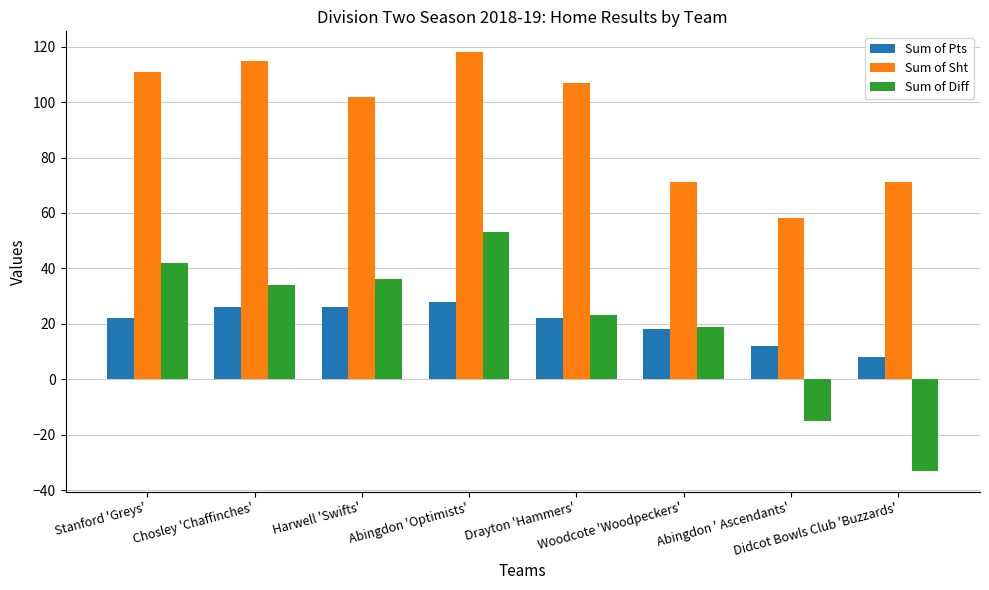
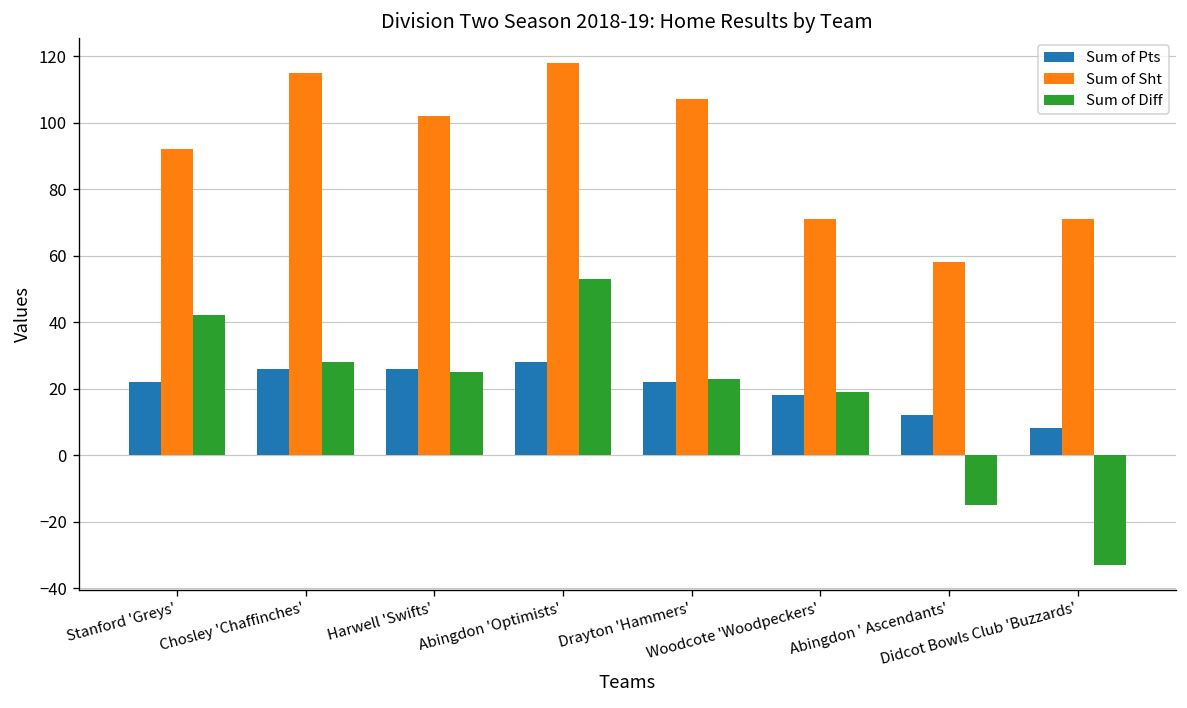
Sum of Sht, Stanford 'Greys': 111 -> 92
Sum of Diff, Chosley 'Chaffinches': 34 -> 28
Sum of Diff, Harwell 'Swifts': 36 -> 25
